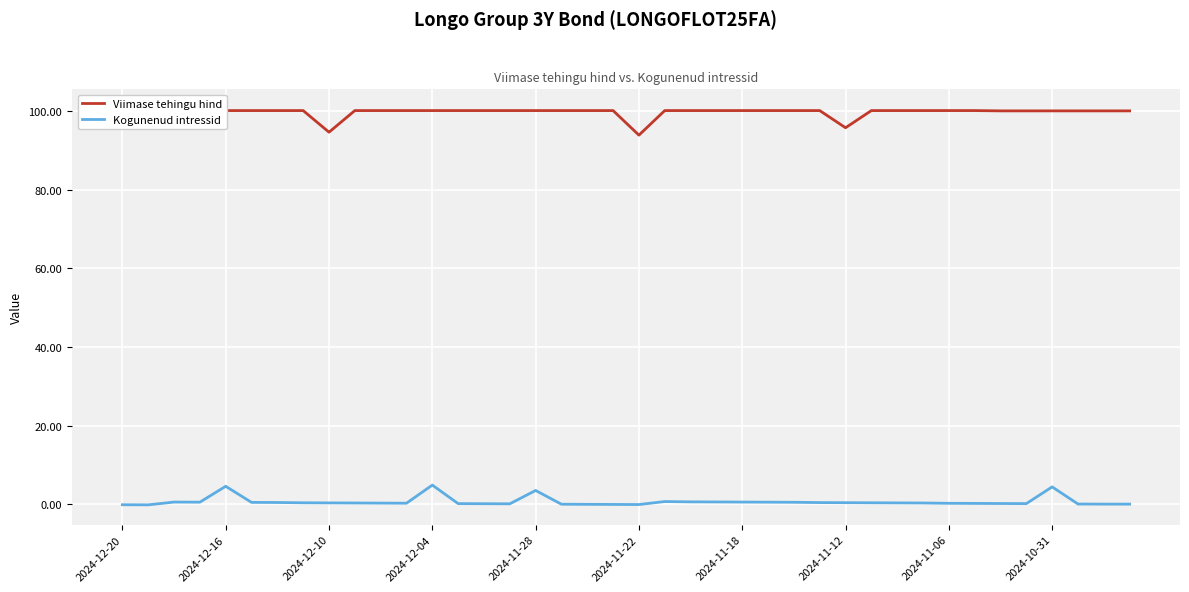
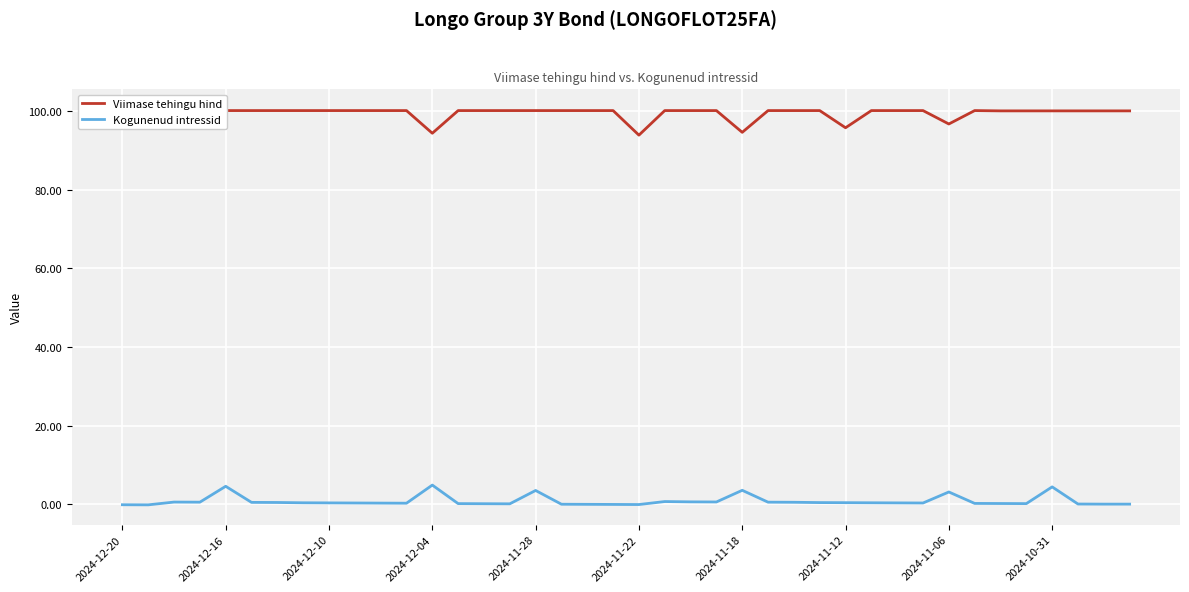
Viimase tehingu hind, 2024-12-10: 95 -> 100
Viimase tehingu hind, 2024-12-04: 100 -> 94
Viimase tehingu hind, 2024-11-18: 100 -> 95
Kogunenud intressid, 2024-11-18: 1 -> 4
Viimase tehingu hind, 2024-11-06: 100 -> 97
Kogunenud intressid, 2024-11-06: 0 -> 3
